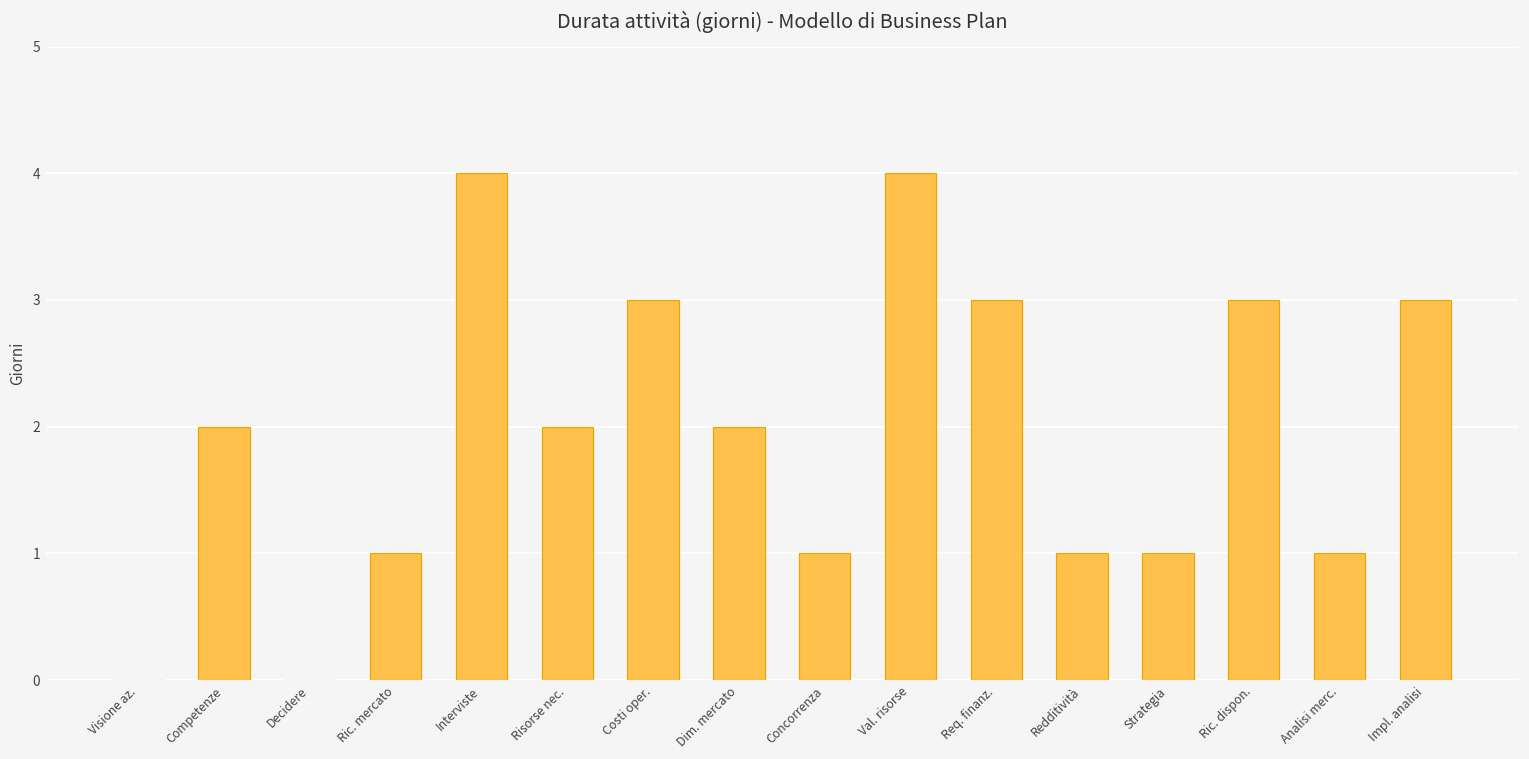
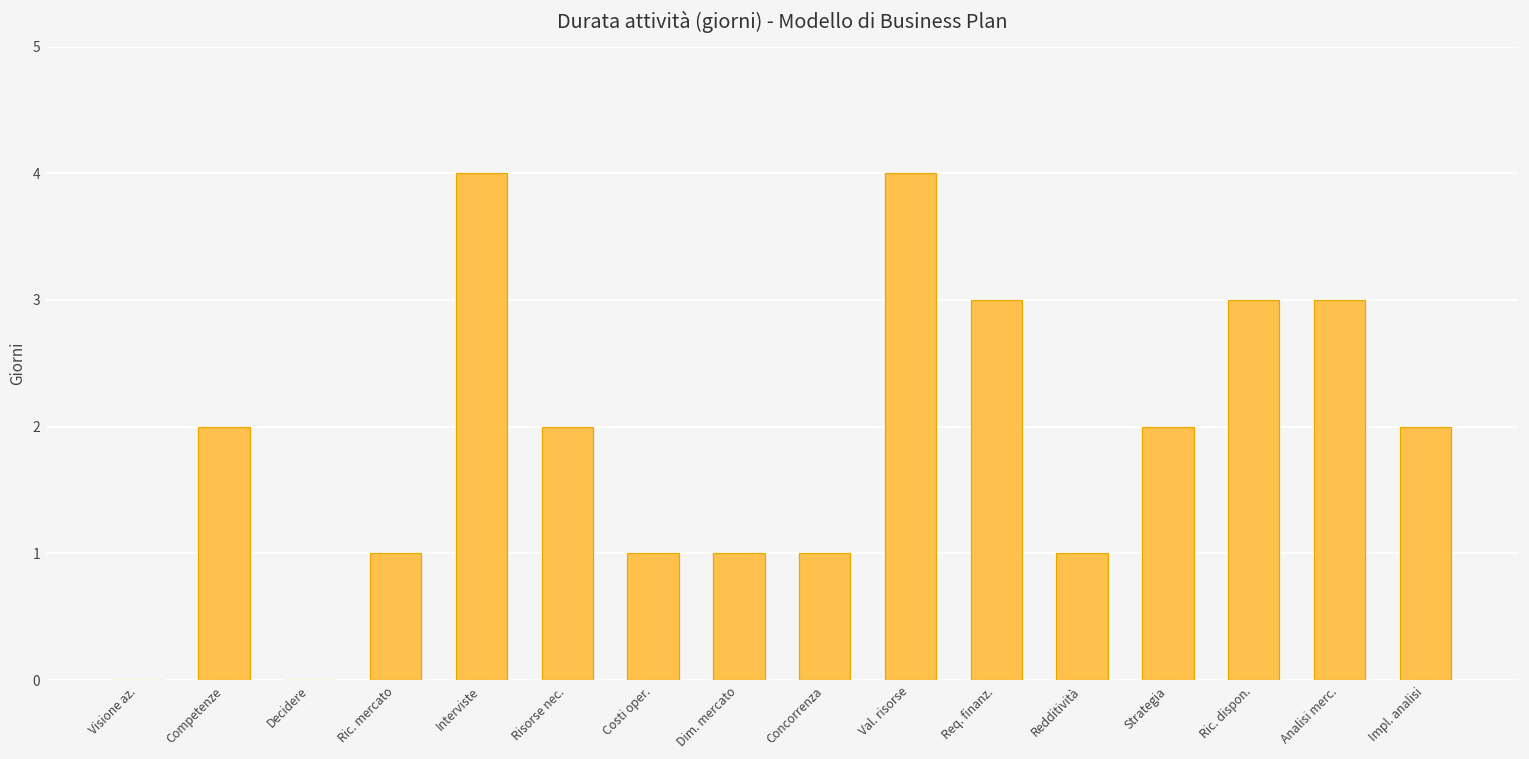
Costi oper.: 3 -> 1
Dim. mercato: 2 -> 1
Strategia: 1 -> 2
Analisi merc.: 1 -> 3
Impl. analisi: 3 -> 2
